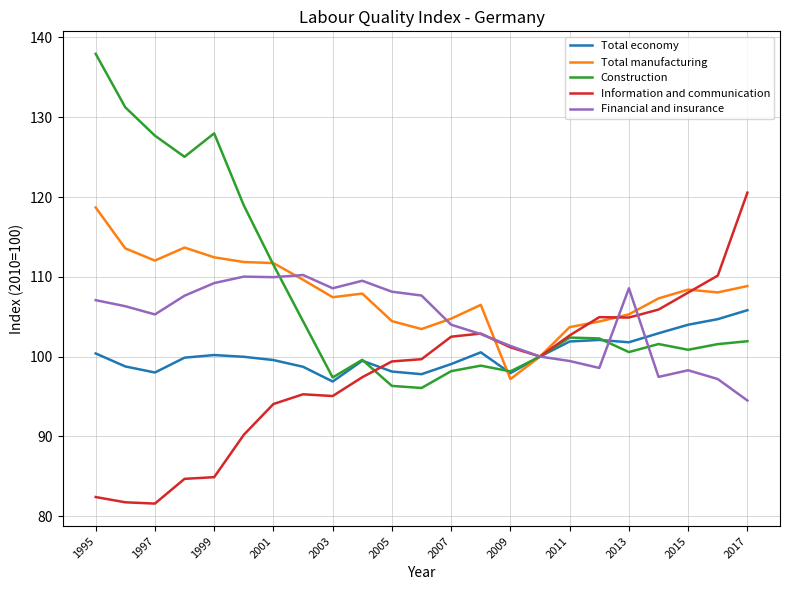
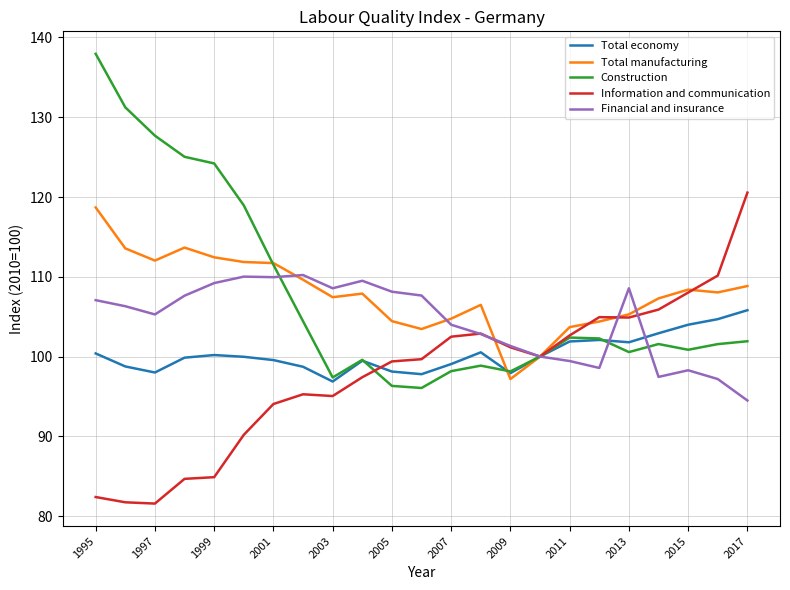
Construction, 1999: 128 -> 124
